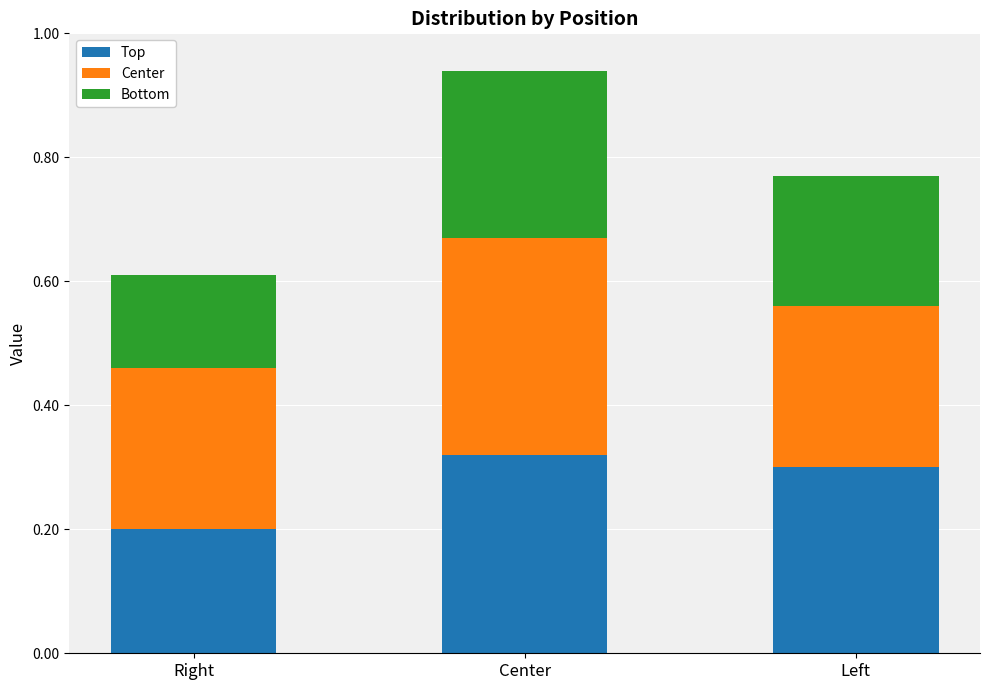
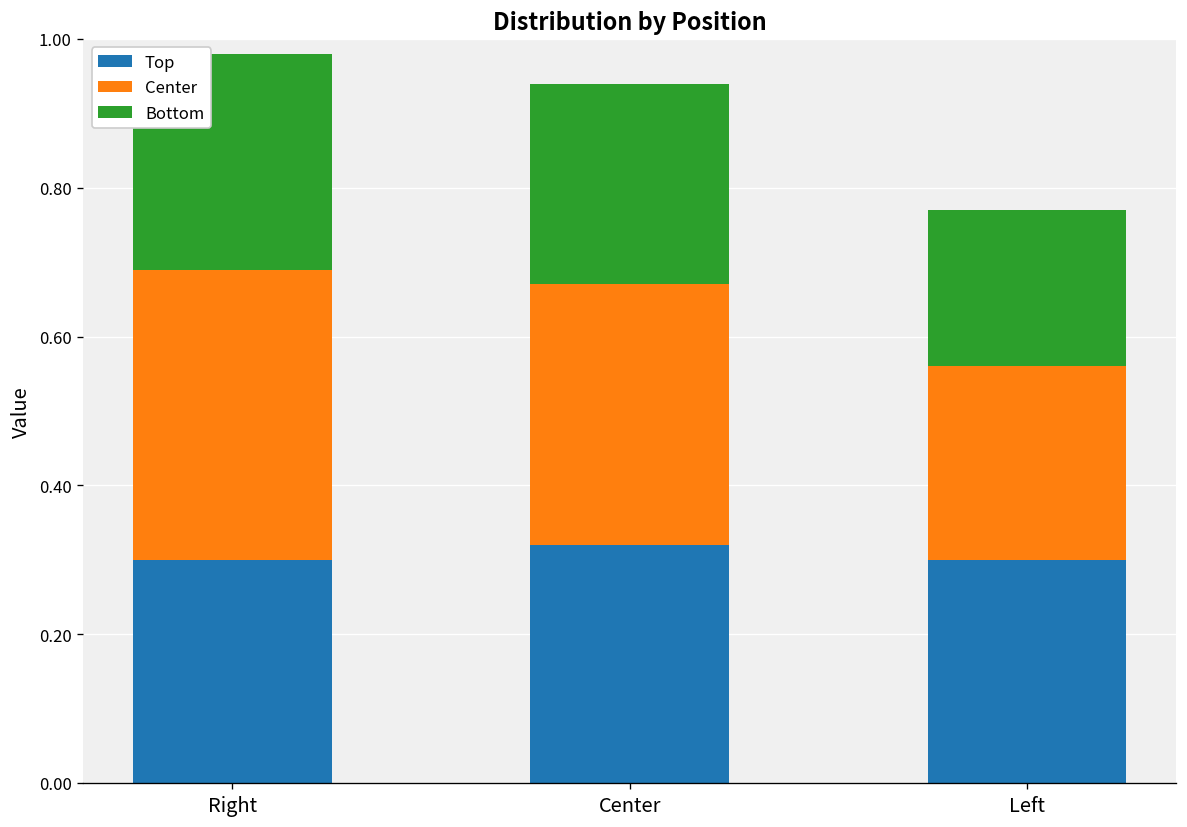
Top, Right: 0.2 -> 0.3
Center, Right: 0.26 -> 0.39
Bottom, Right: 0.15 -> 0.29
